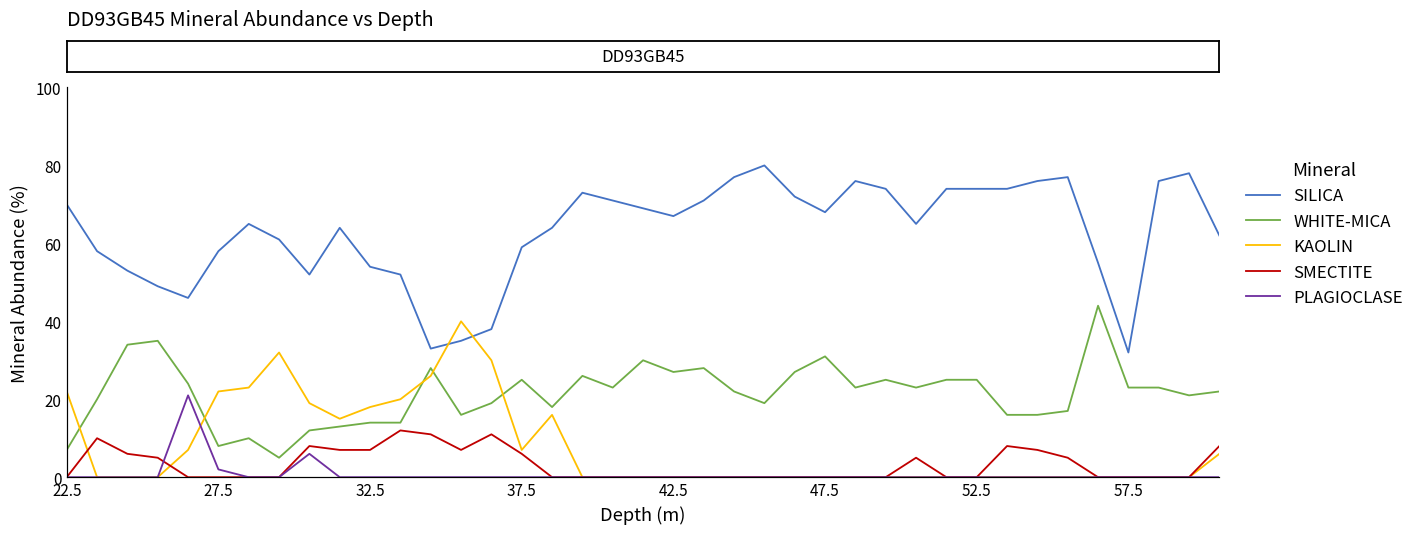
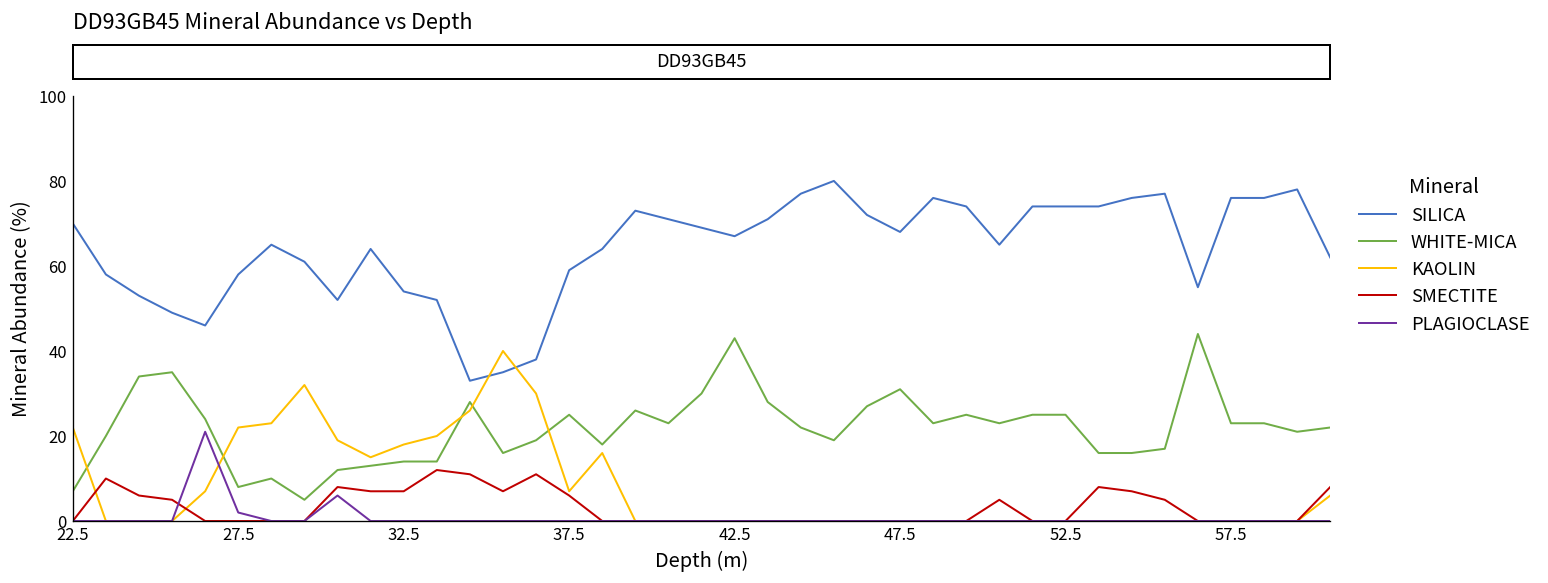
WHITE-MICA, 42.5: 27 -> 43
SILICA, 57.5: 32 -> 76
